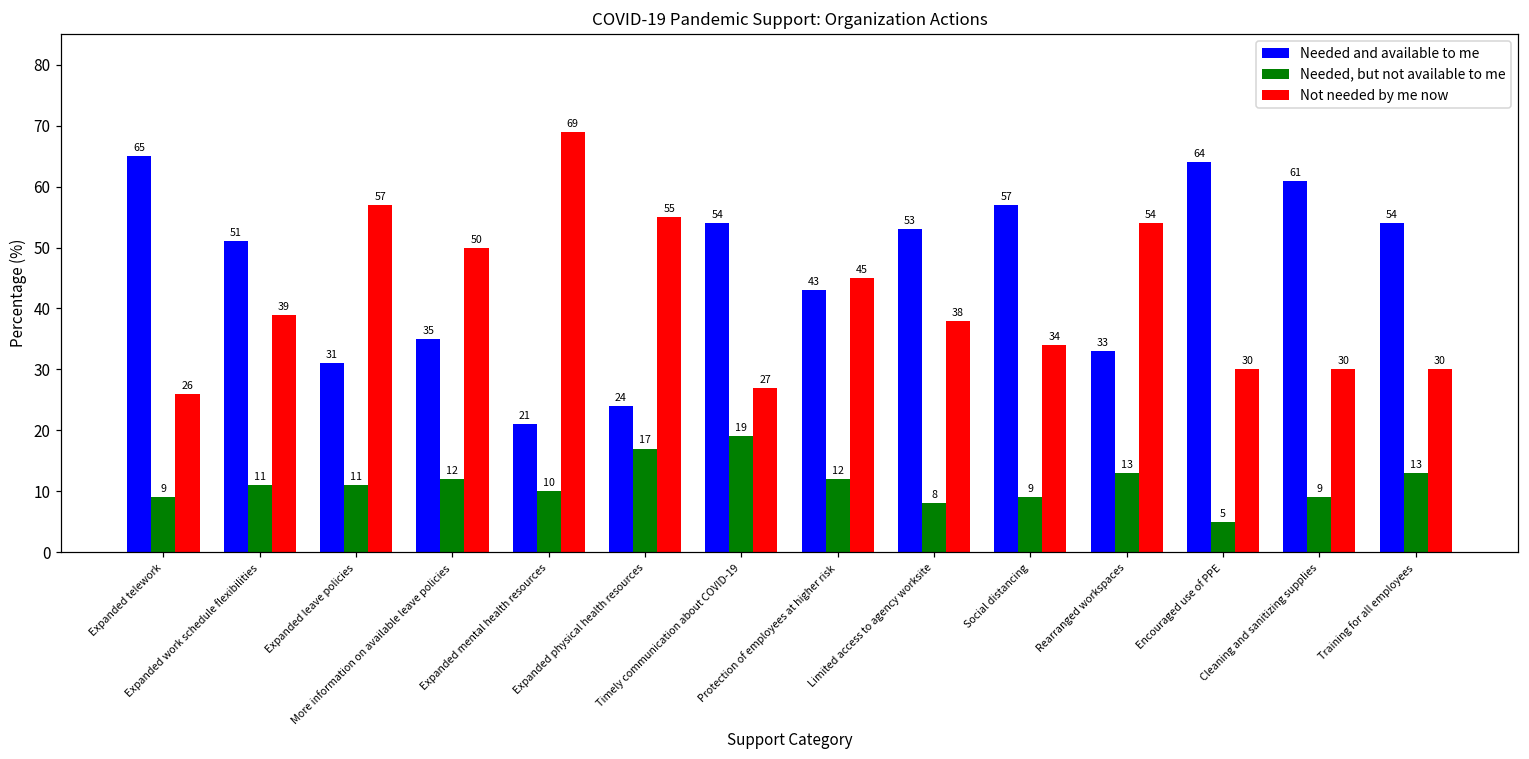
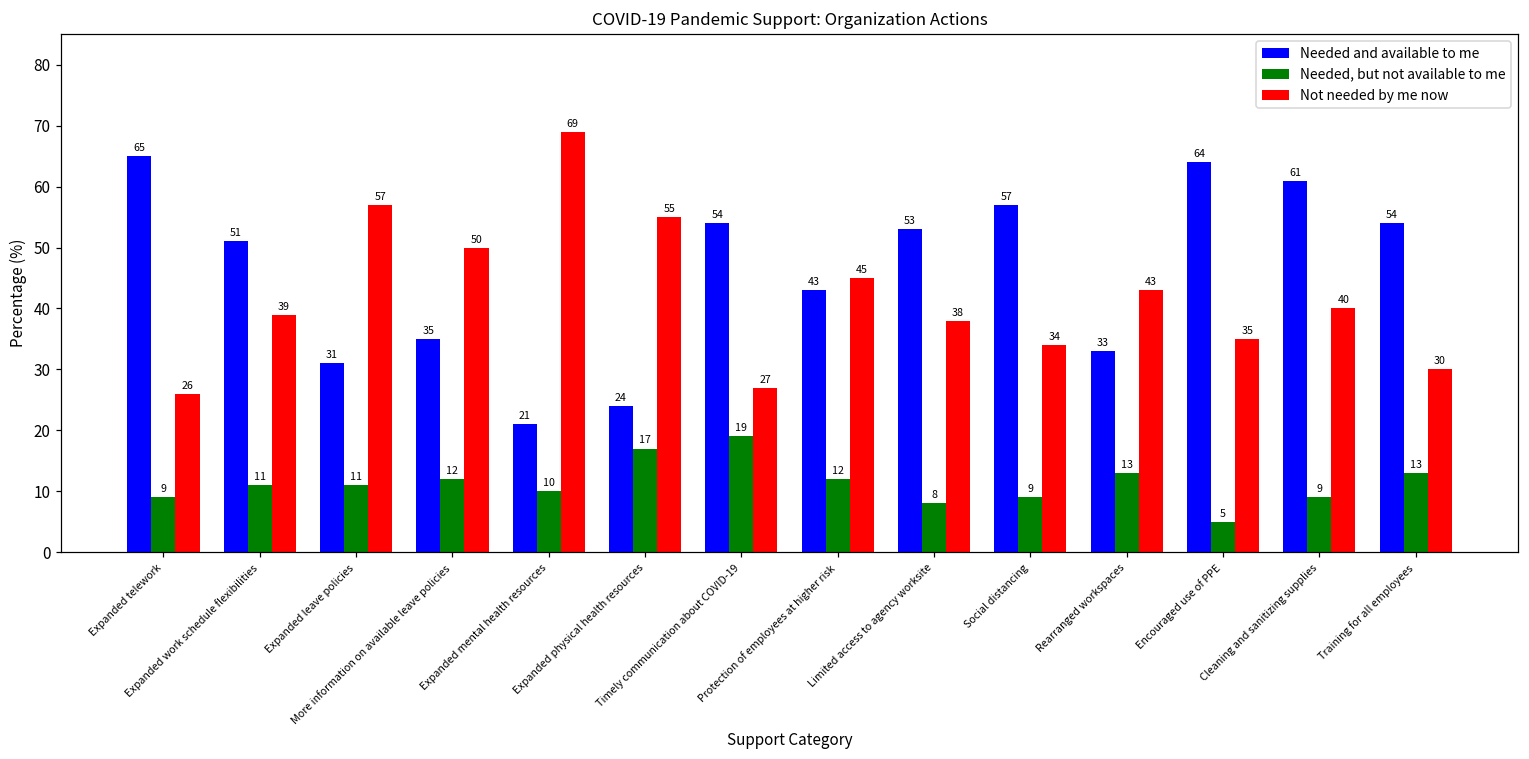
Not needed by me now, Rearranged workspaces: 54 -> 43
Not needed by me now, Encouraged use of PPE: 30 -> 35
Not needed by me now, Cleaning and sanitizing supplies: 30 -> 40
